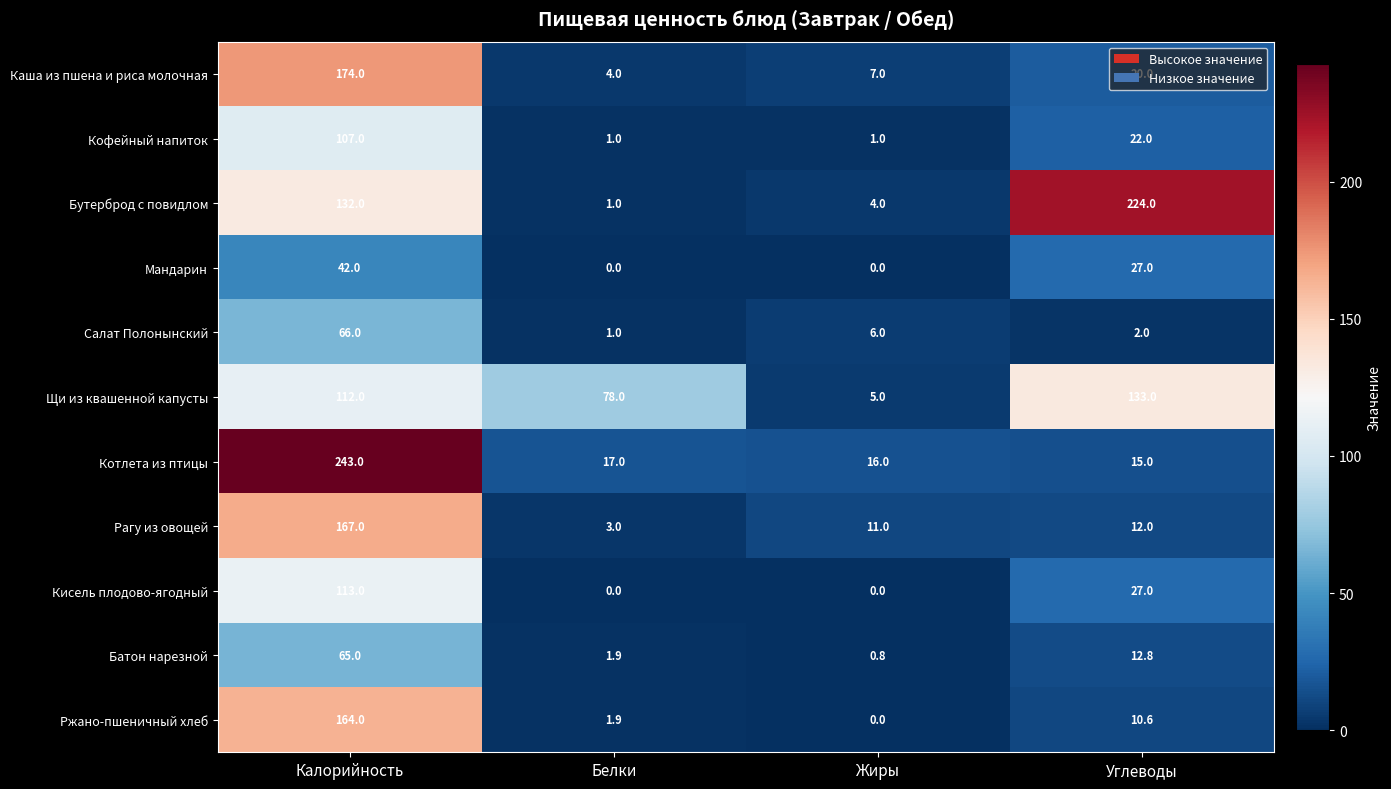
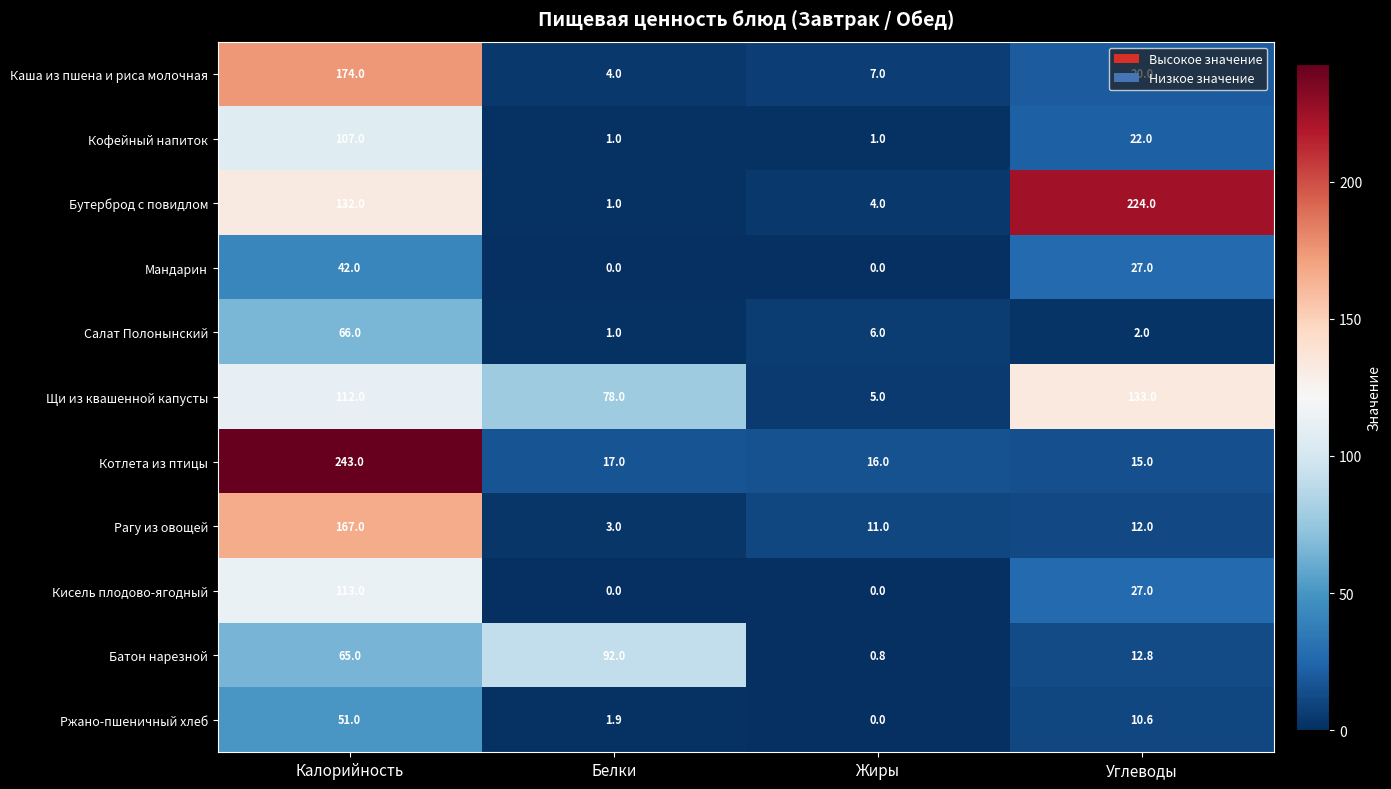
Батон нарезной, Белки: 1.9 -> 92.0
Ржано-пшеничный хлеб, Калорийность: 164.0 -> 51.0
